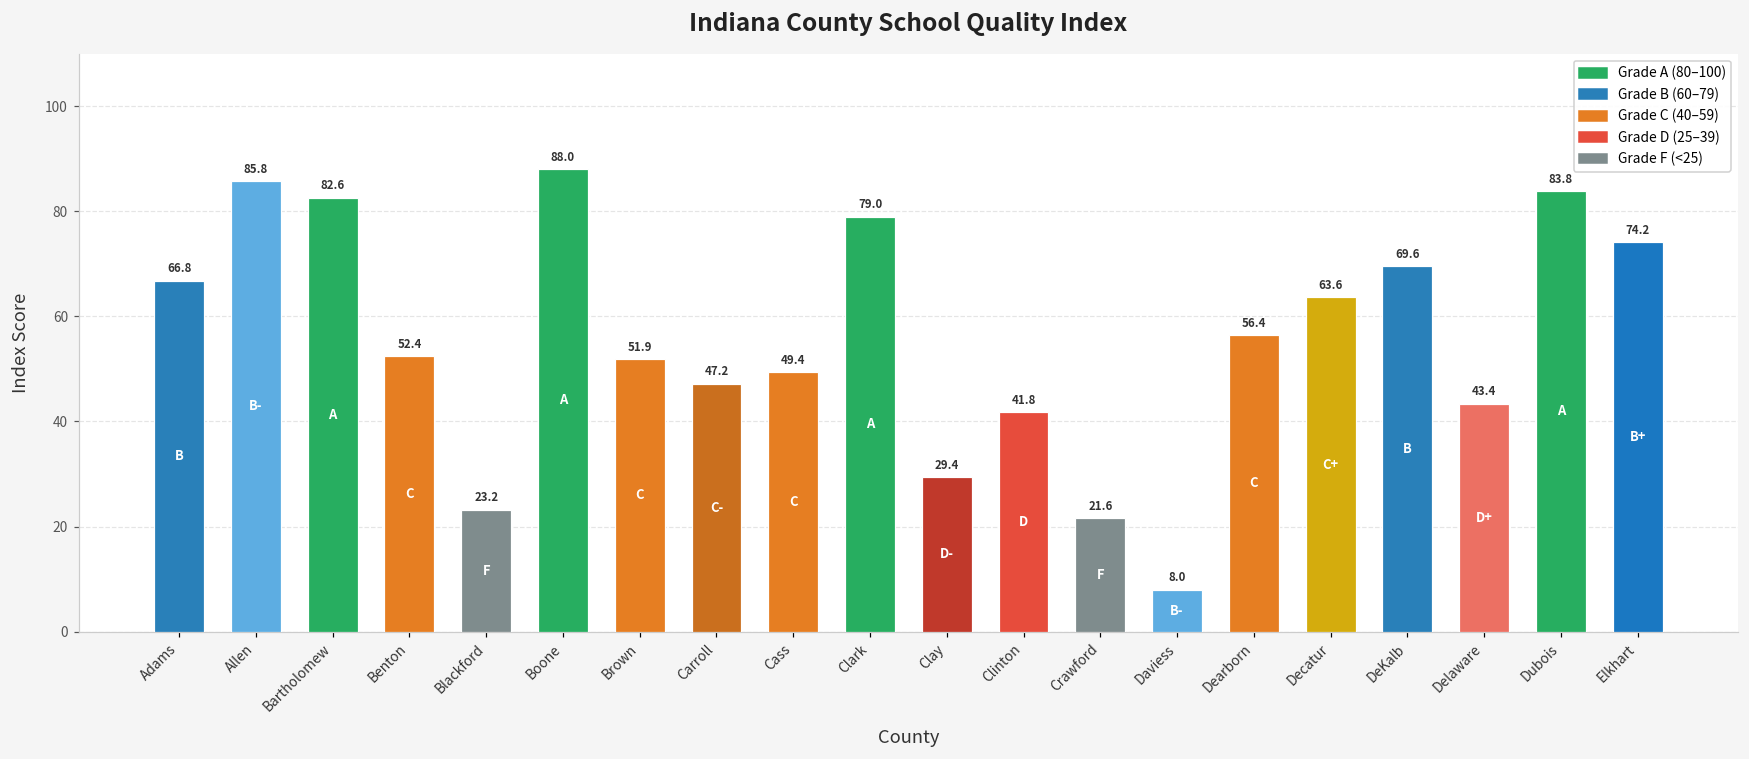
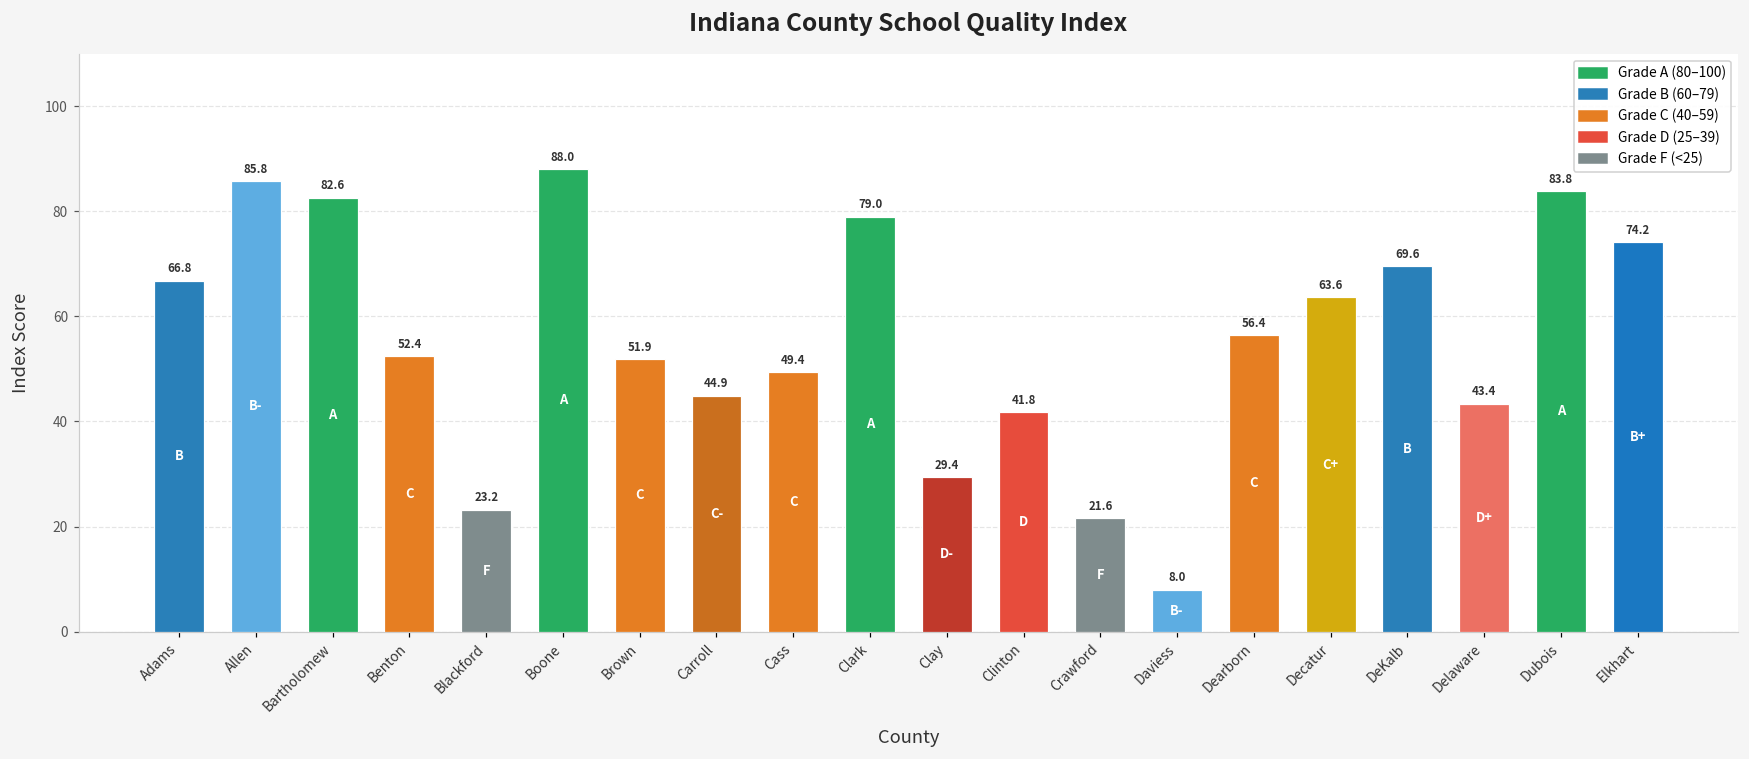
Carroll: 47.2 -> 44.9
